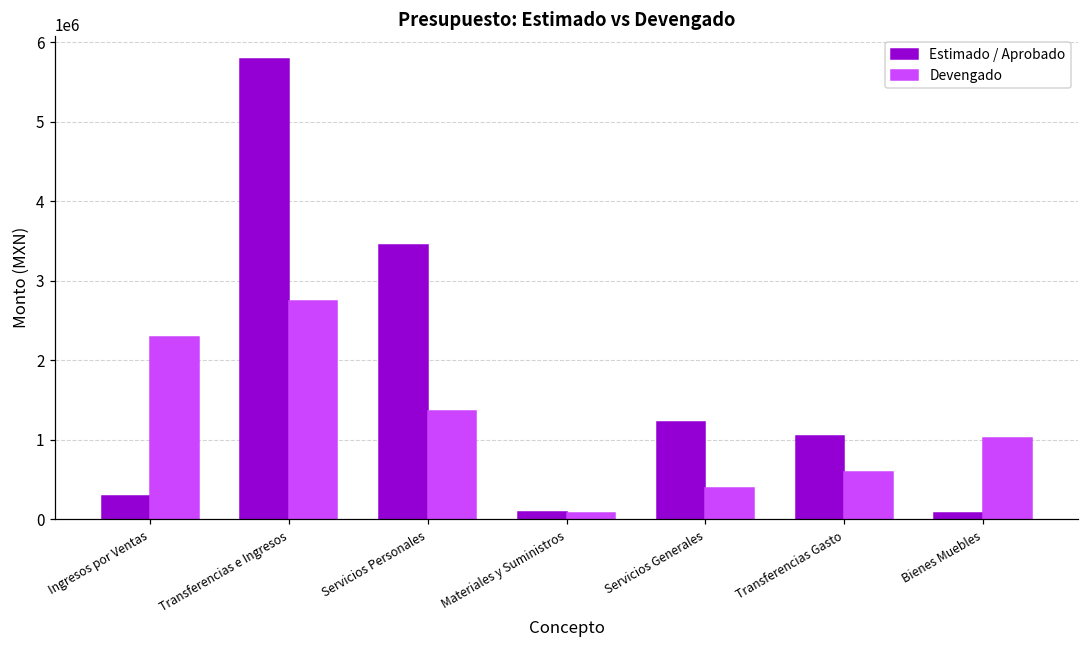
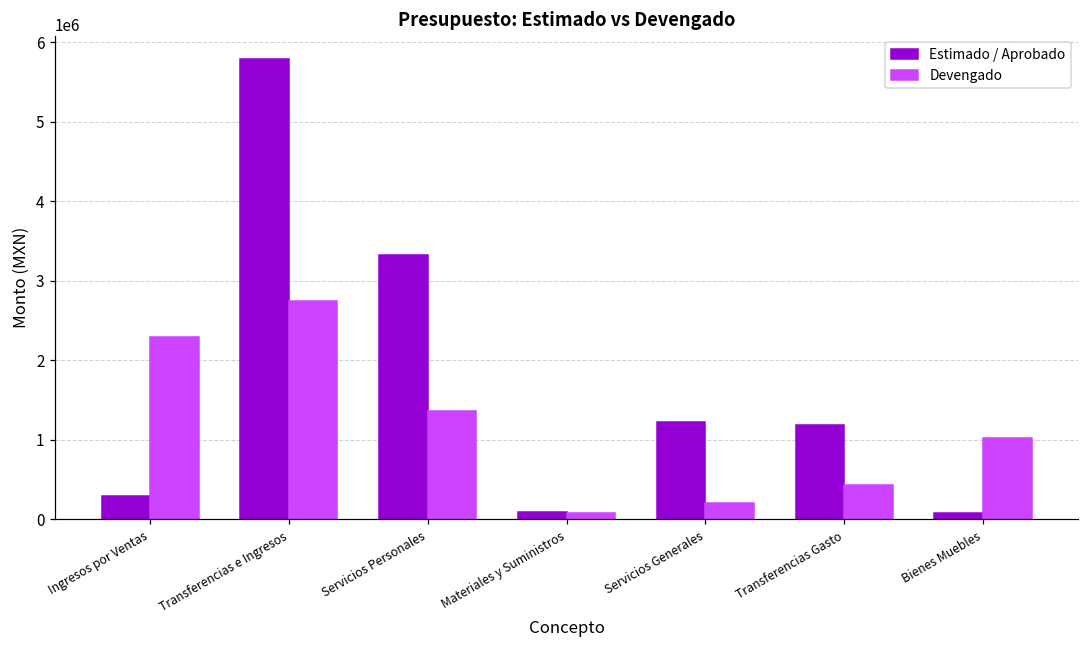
Estimado / Aprobado, Servicios Personales: 3400000 -> 3300000
Devengado, Servicios Generales: 400000 -> 200000
Estimado / Aprobado, Transferencias Gasto: 1000000 -> 1200000
Devengado, Transferencias Gasto: 600000 -> 400000
